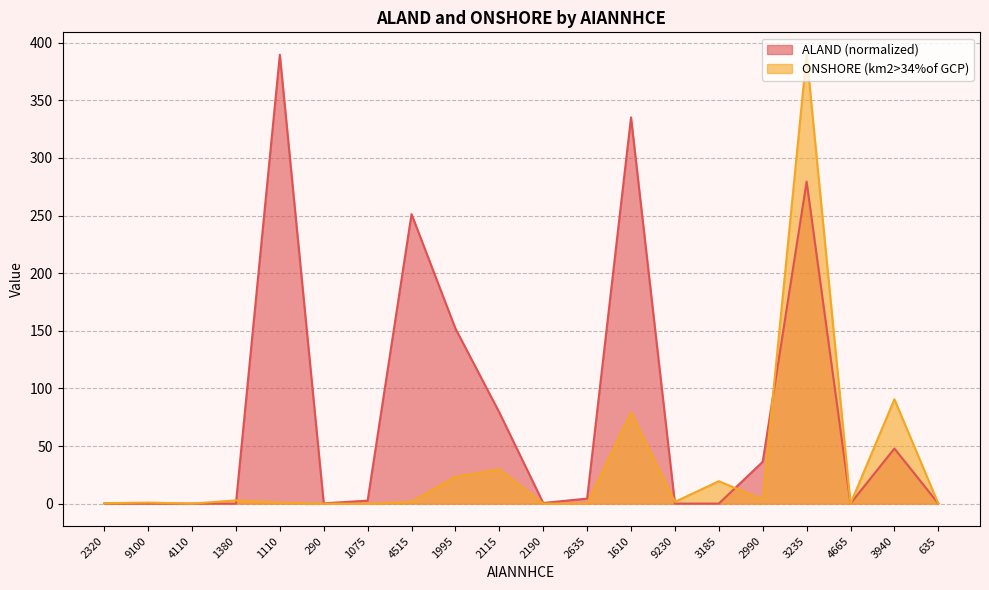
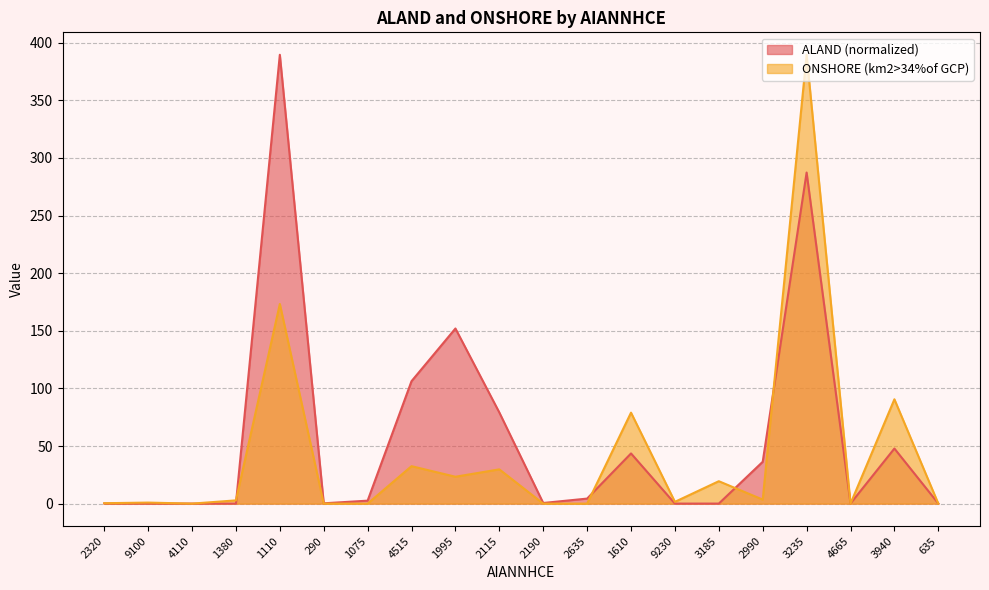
ONSHORE (km2>34%of GCP), 1110: 1 -> 173
ALAND (normalized), 4515: 251 -> 106
ONSHORE (km2>34%of GCP), 4515: 2 -> 33
ALAND (normalized), 1610: 335 -> 44
ALAND (normalized), 3235: 279 -> 287
